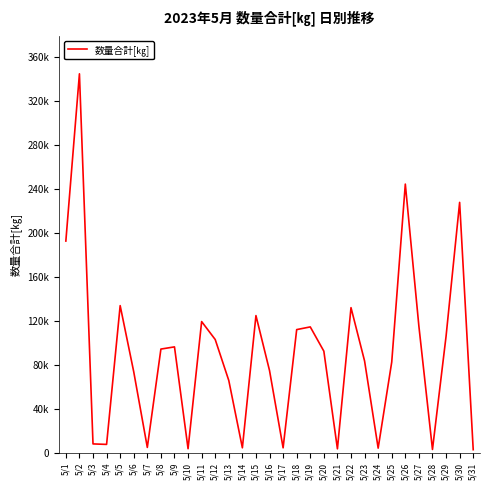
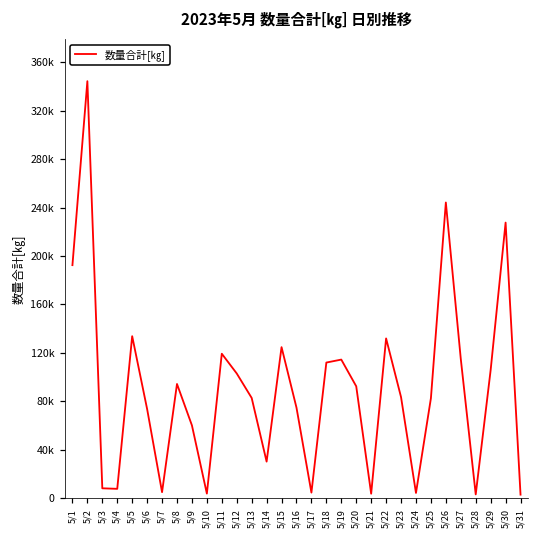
5/9: 96000 -> 60000
5/13: 66000 -> 83000
5/14: 5000 -> 30000
